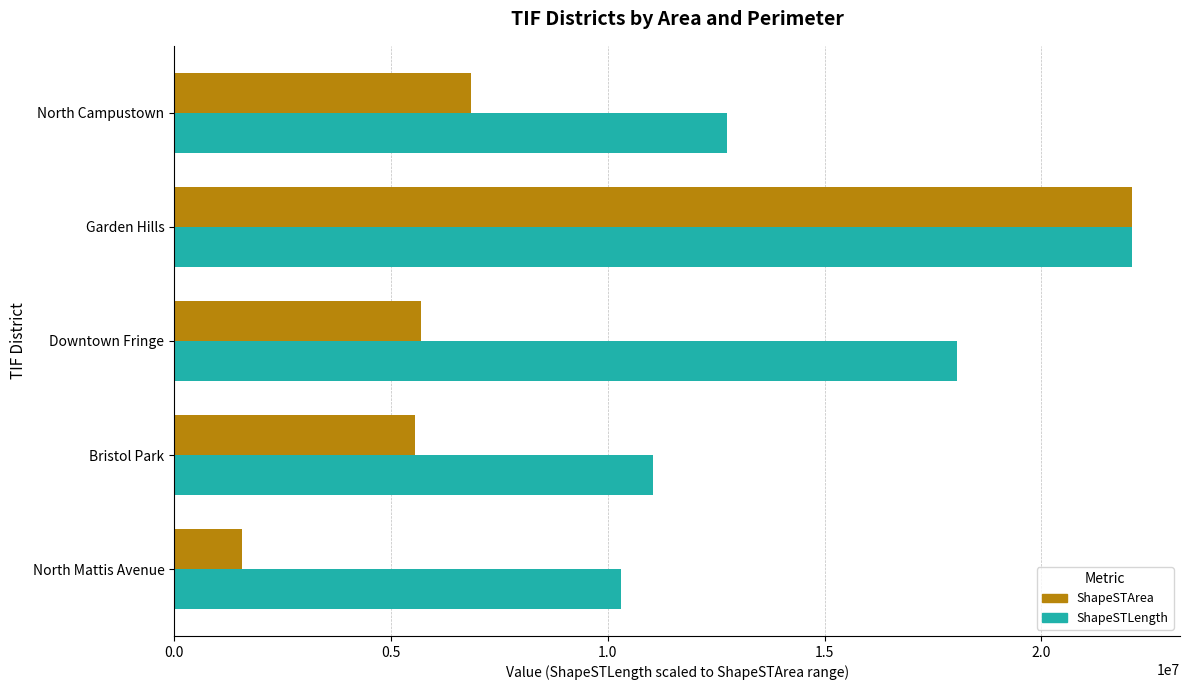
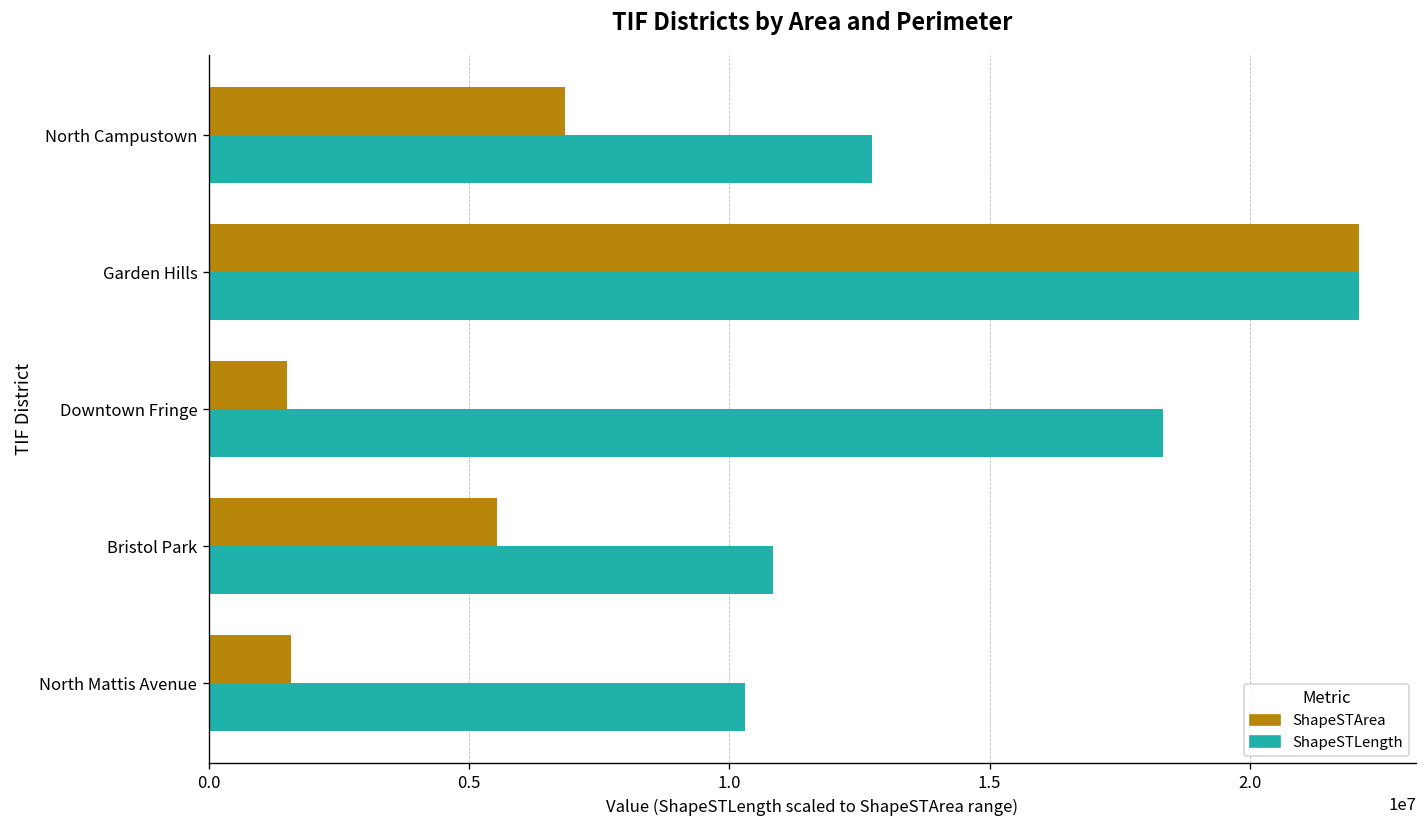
ShapeSTArea, Downtown Fringe: 5700000 -> 1500000
ShapeSTLength, Downtown Fringe: 18100000 -> 18300000
ShapeSTLength, Bristol Park: 11000000 -> 10800000
